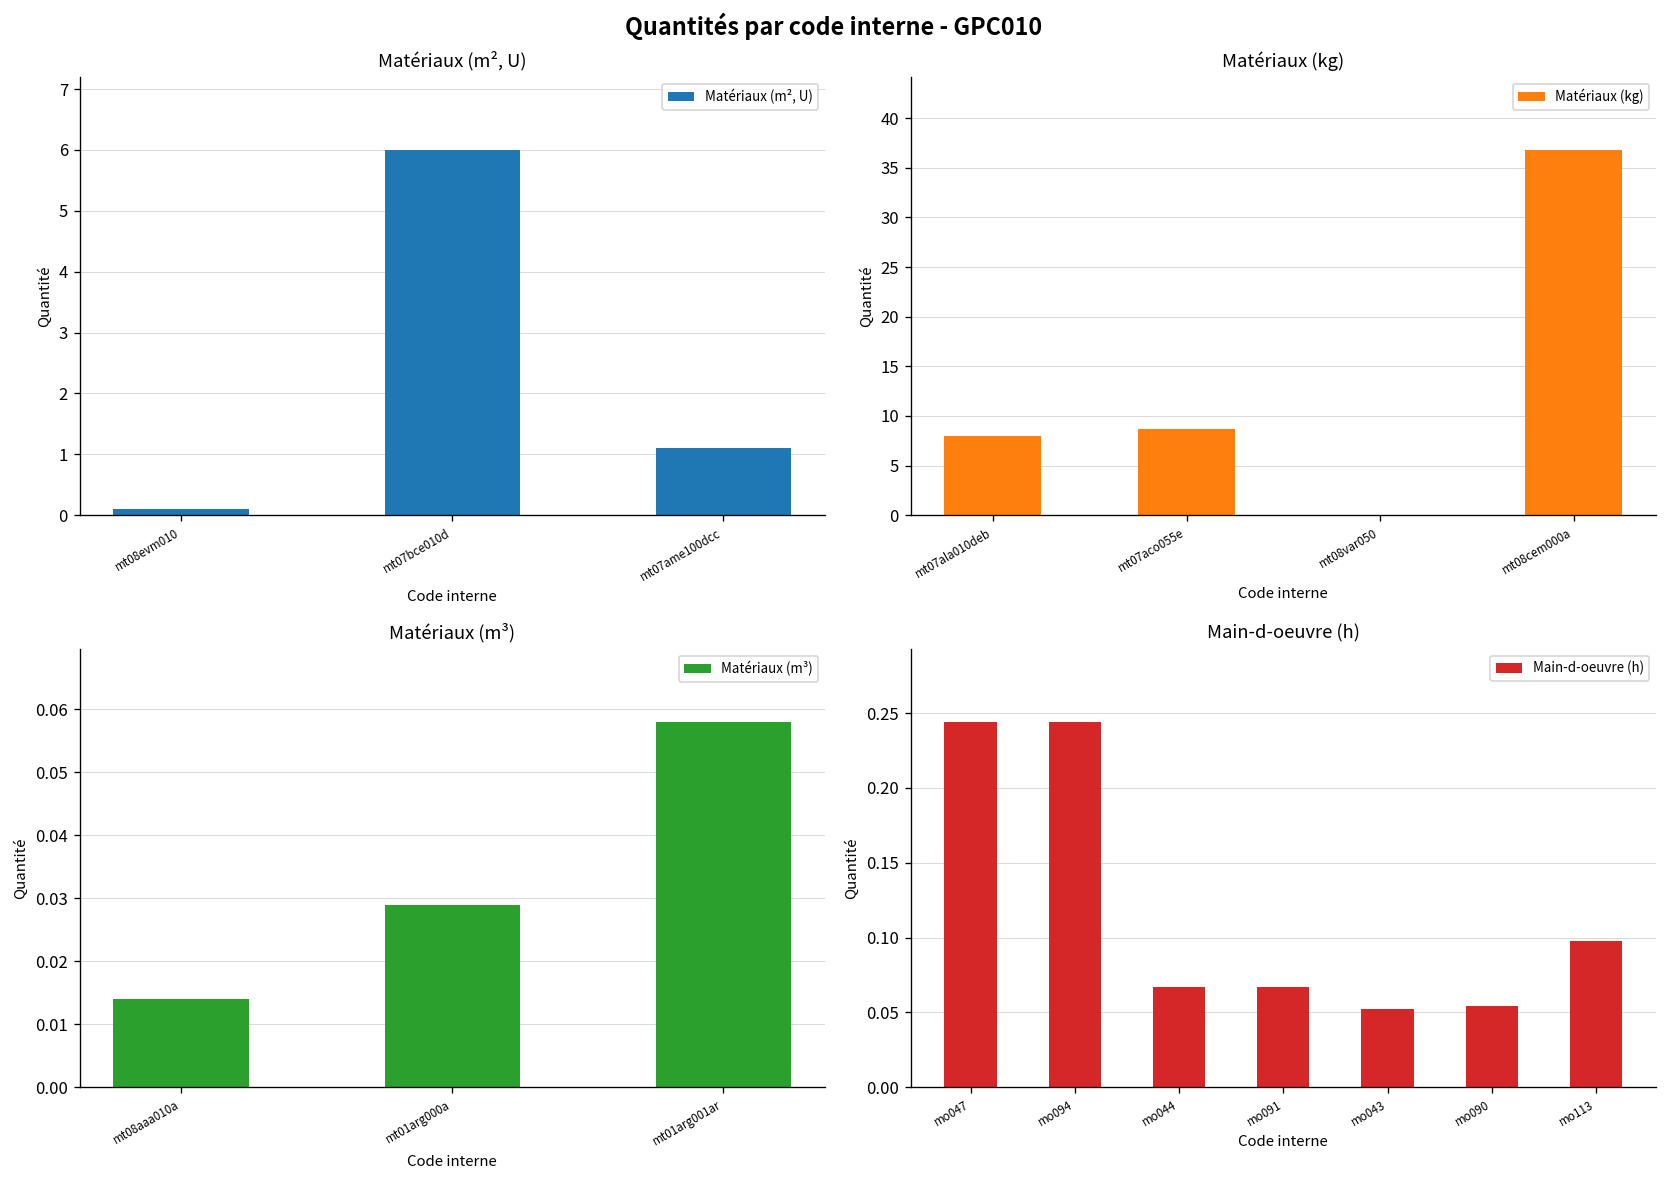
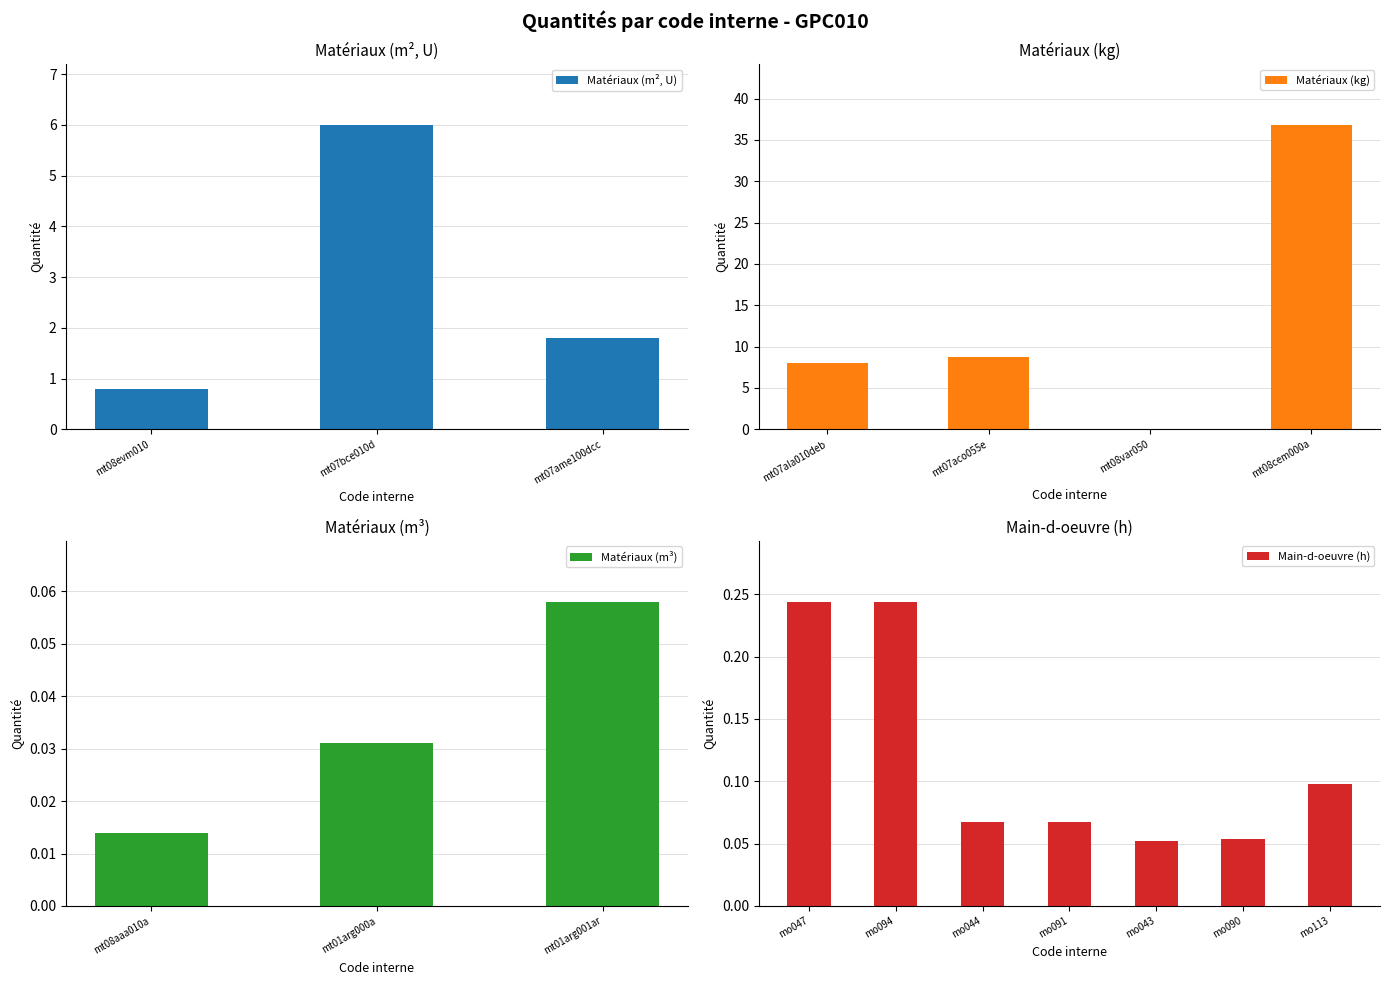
Matériaux (m², U), mt08evm010: 0.1 -> 0.8
Matériaux (m², U), mt07ame100dcc: 1.1 -> 1.8
Matériaux (m³), mt01arg000a: 0.029 -> 0.031
